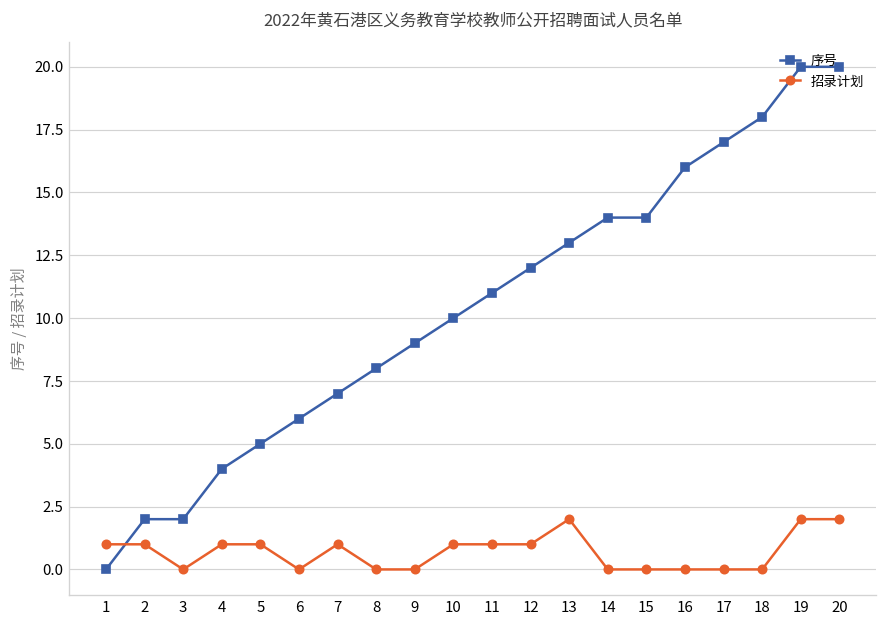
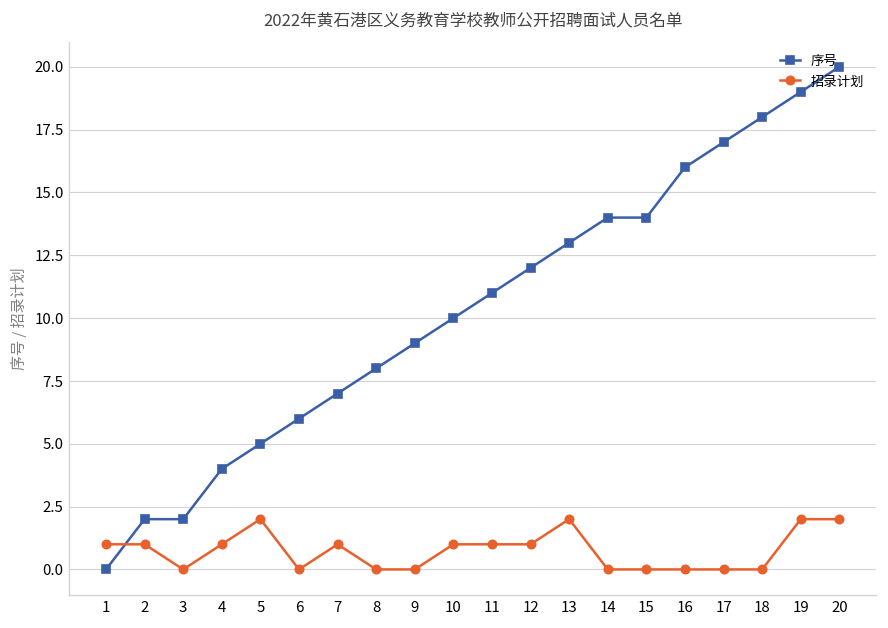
招录计划, 5: 1 -> 2
序号, 19: 20 -> 19
